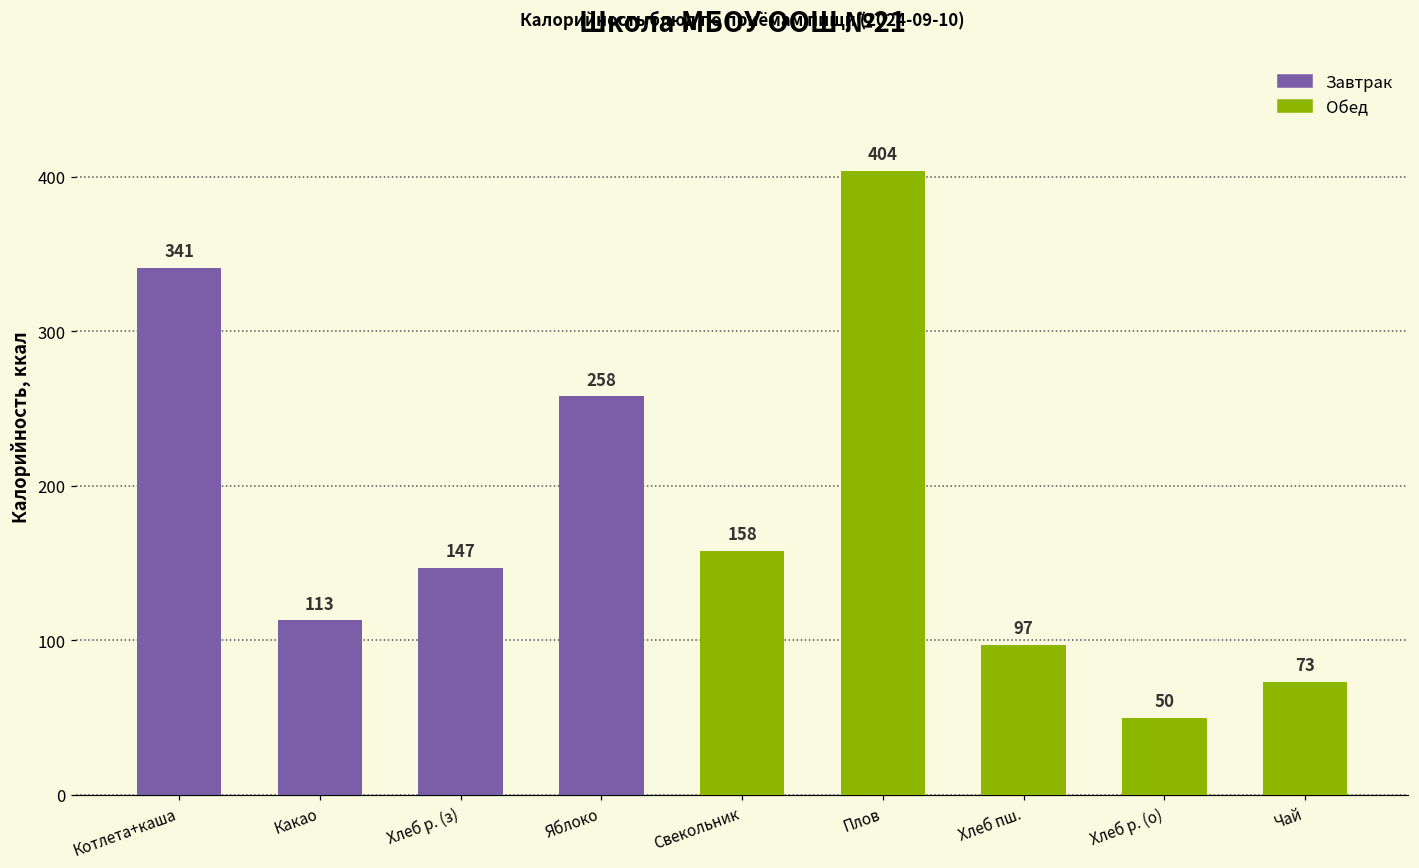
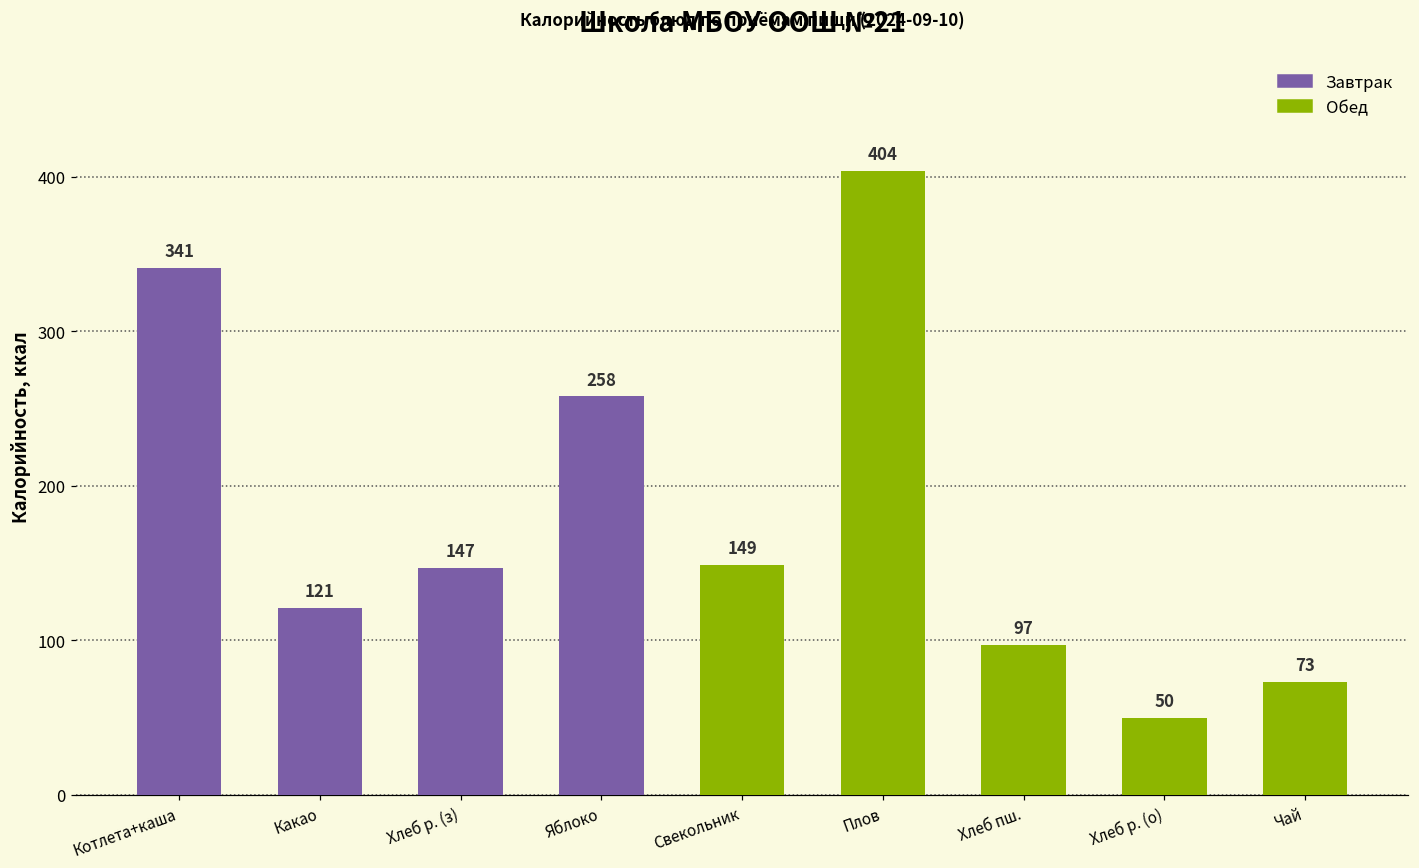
Какао: 113 -> 121
Свекольник: 158 -> 149
